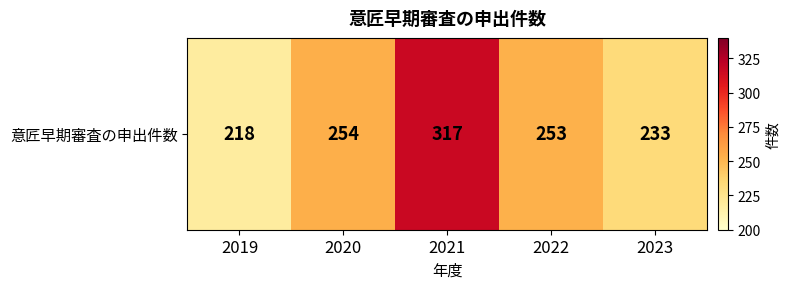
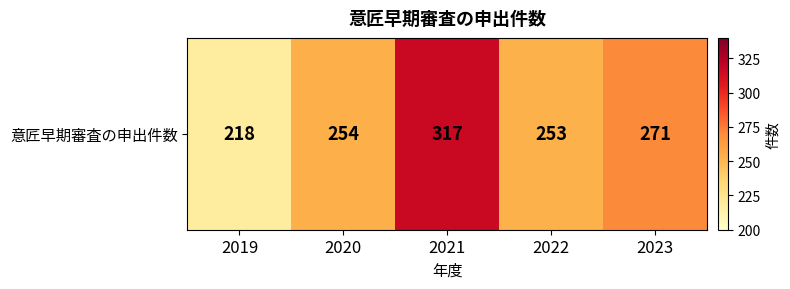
意匠早期審査の申出件数, 2023: 233 -> 271
